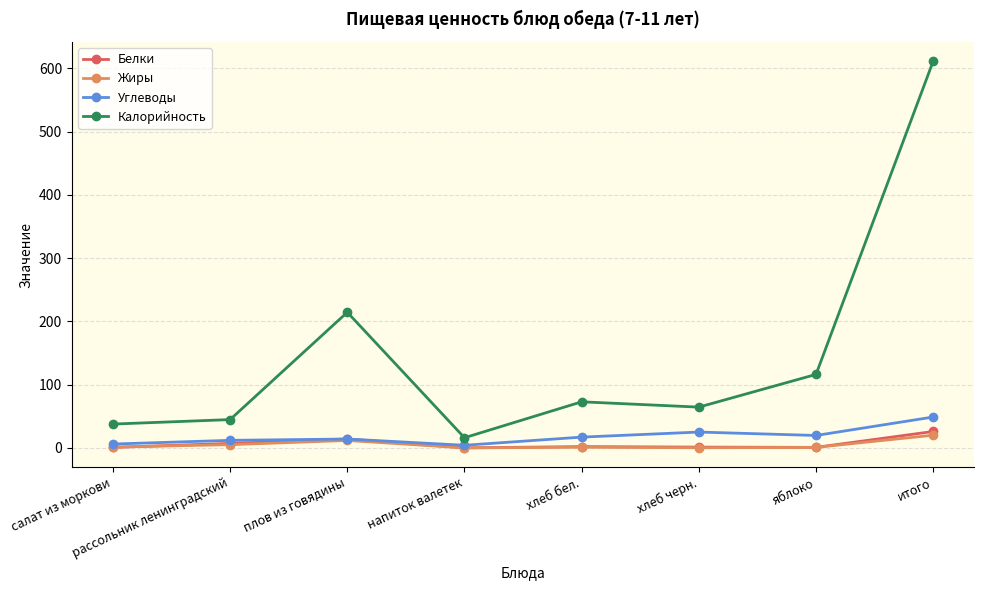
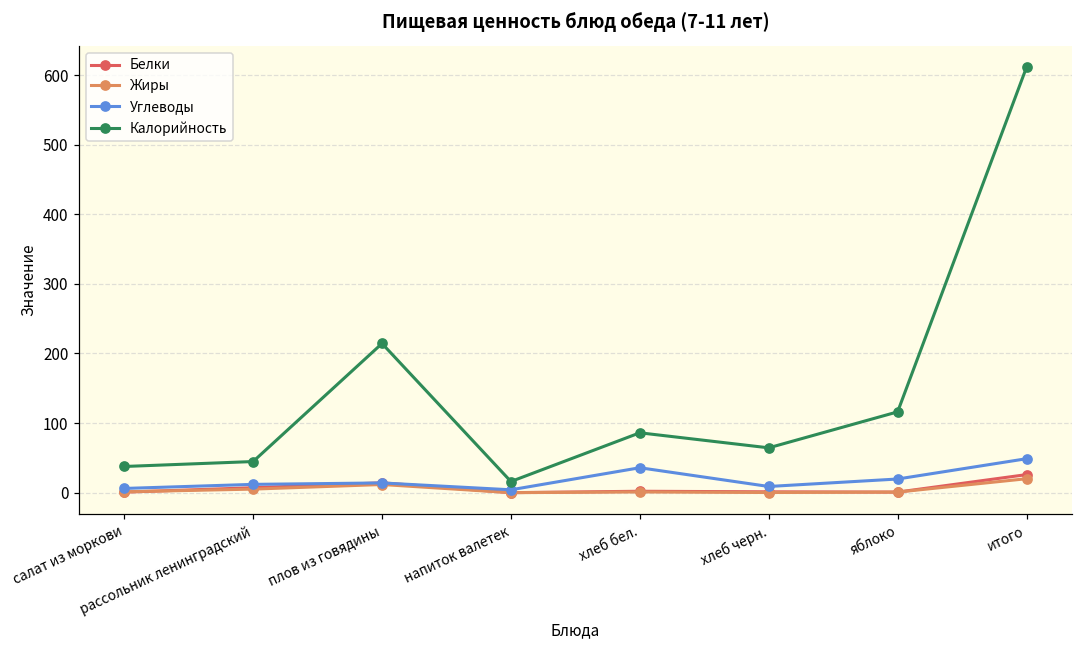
Углеводы, хлеб бел.: 20 -> 40
Калорийность, хлеб бел.: 70 -> 90
Углеводы, хлеб черн.: 20 -> 10
